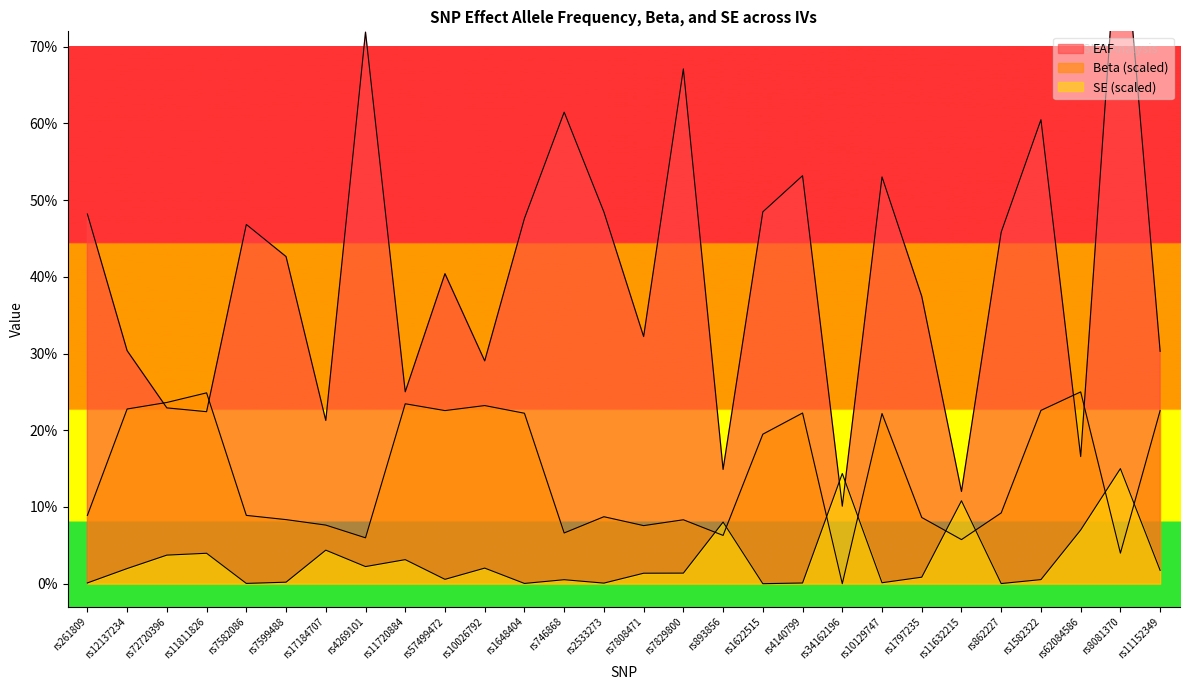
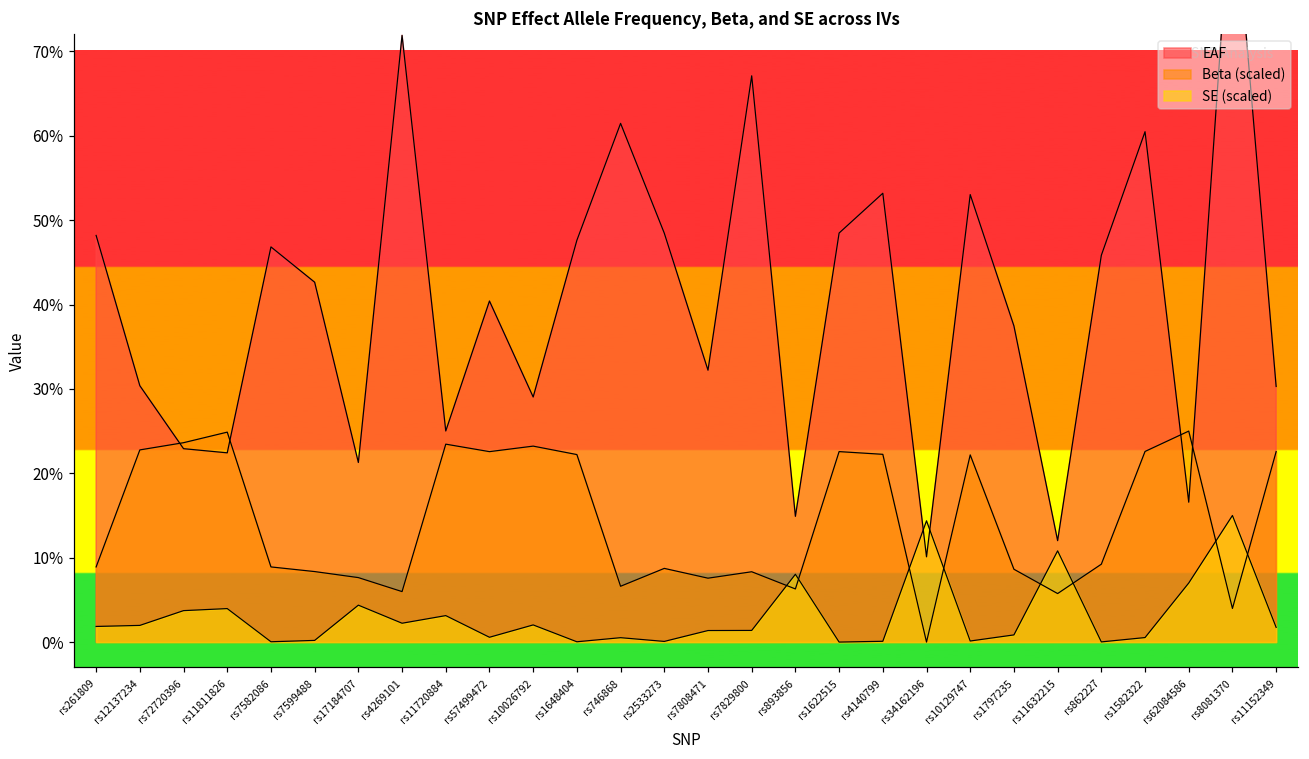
SE (scaled), rs261809: 0% -> 2%
Beta (scaled), rs1622515: 19% -> 23%
